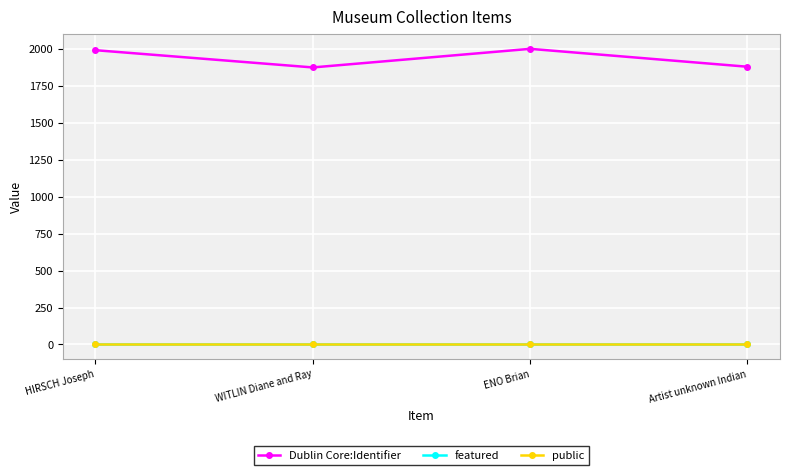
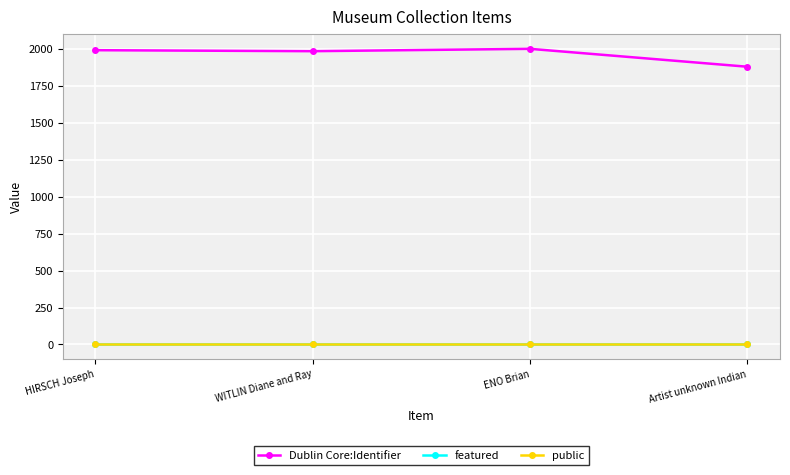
Dublin Core:Identifier, WITLIN Diane and Ray: 1880 -> 1990
